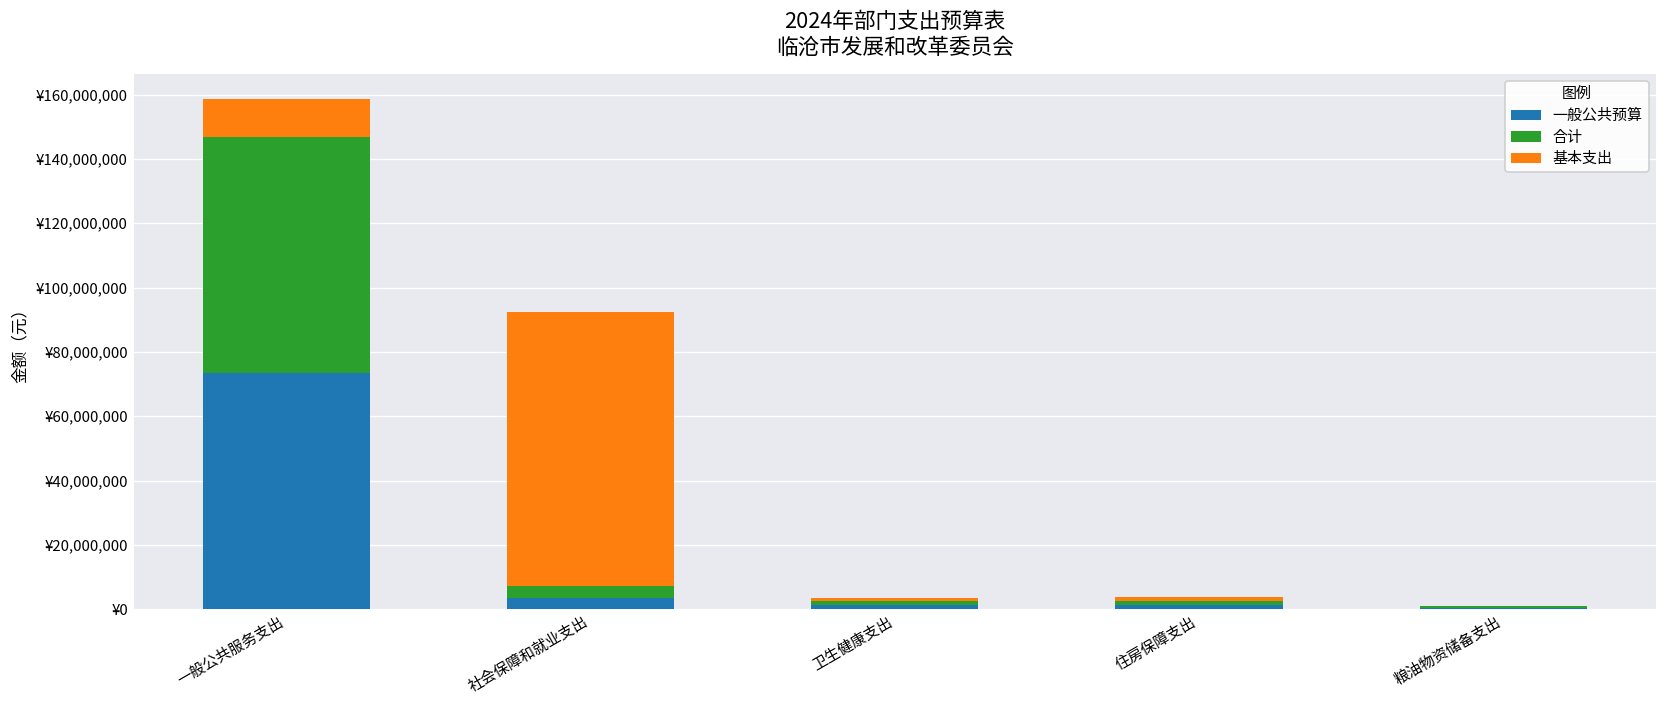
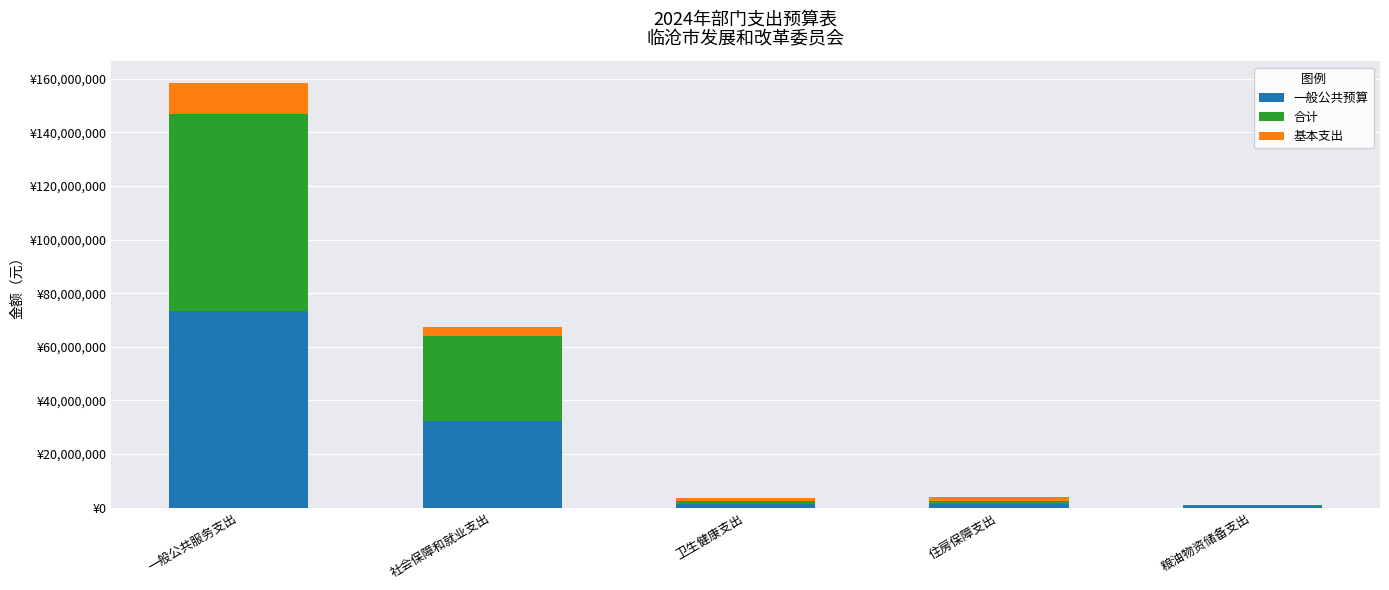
一般公共预算, 社会保障和就业支出: ¥4,000,000 -> ¥32,000,000
合计, 社会保障和就业支出: ¥4,000,000 -> ¥32,000,000
基本支出, 社会保障和就业支出: ¥85,000,000 -> ¥4,000,000
